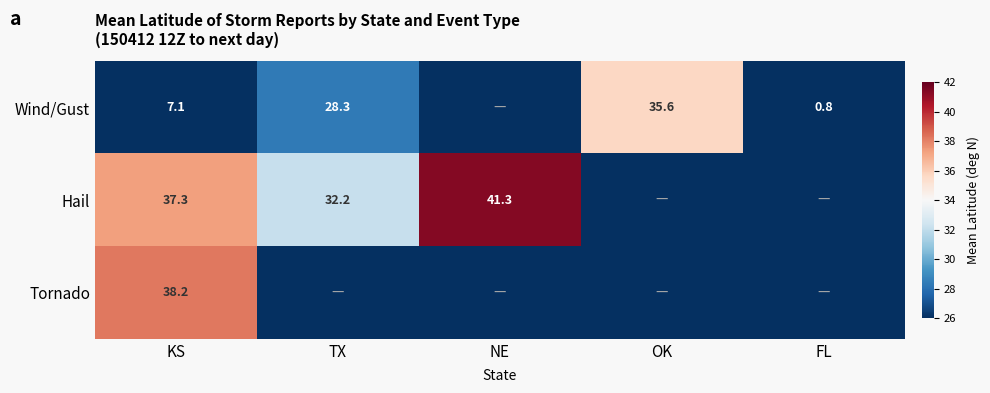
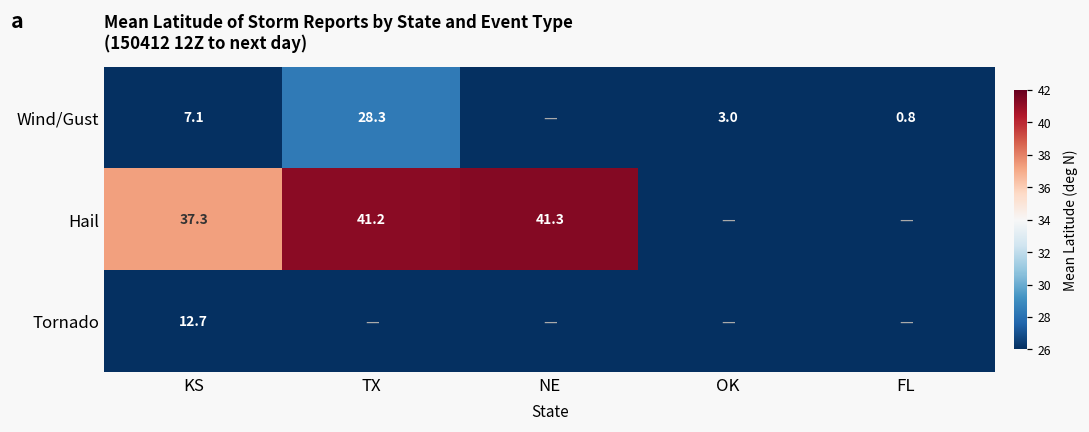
Wind/Gust, OK: 35.6 -> 3.0
Hail, TX: 32.2 -> 41.2
Tornado, KS: 38.2 -> 12.7
